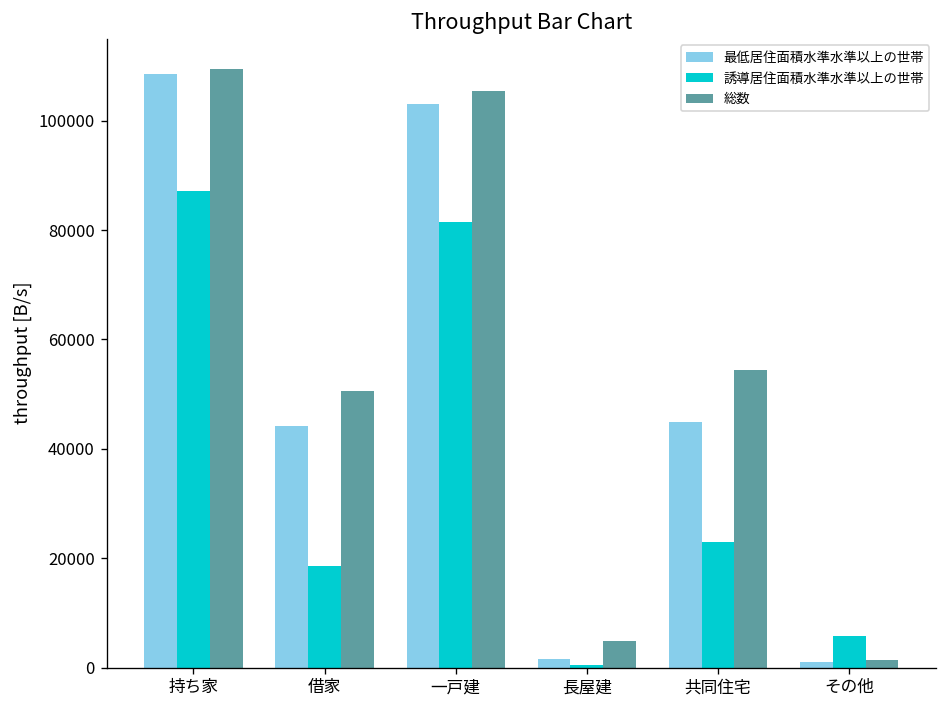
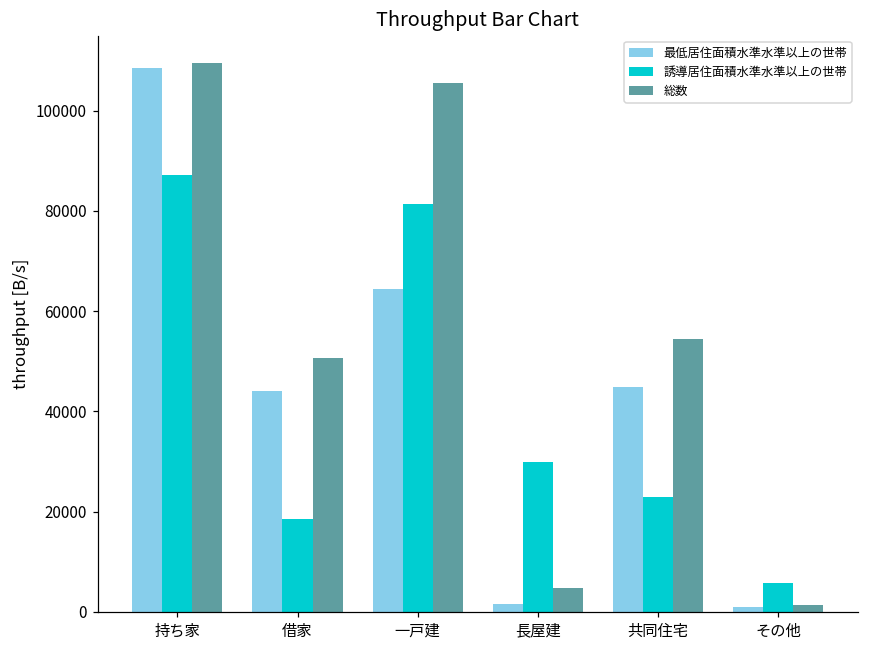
最低居住面積水準水準以上の世帯, 一戸建: 103000 -> 64000
誘導居住面積水準水準以上の世帯, 長屋建: 0 -> 30000
